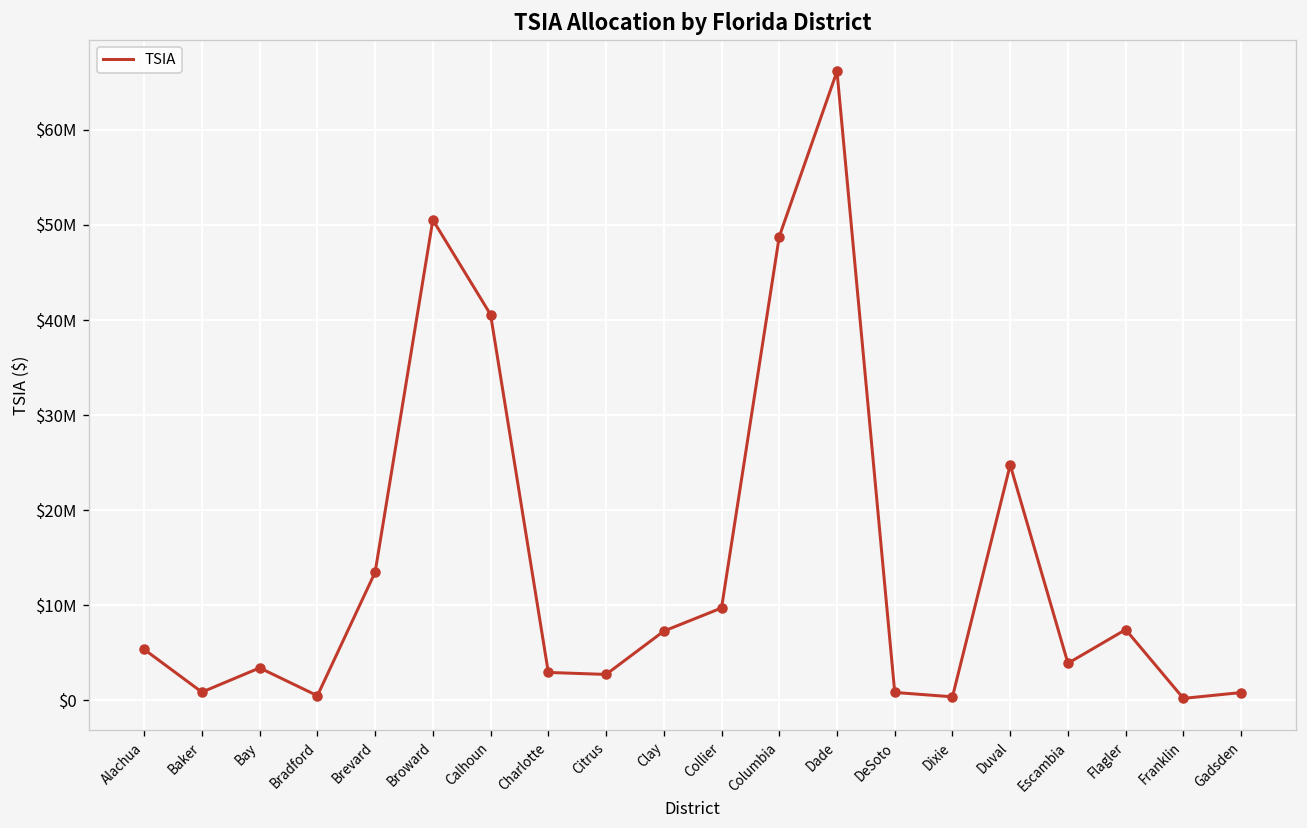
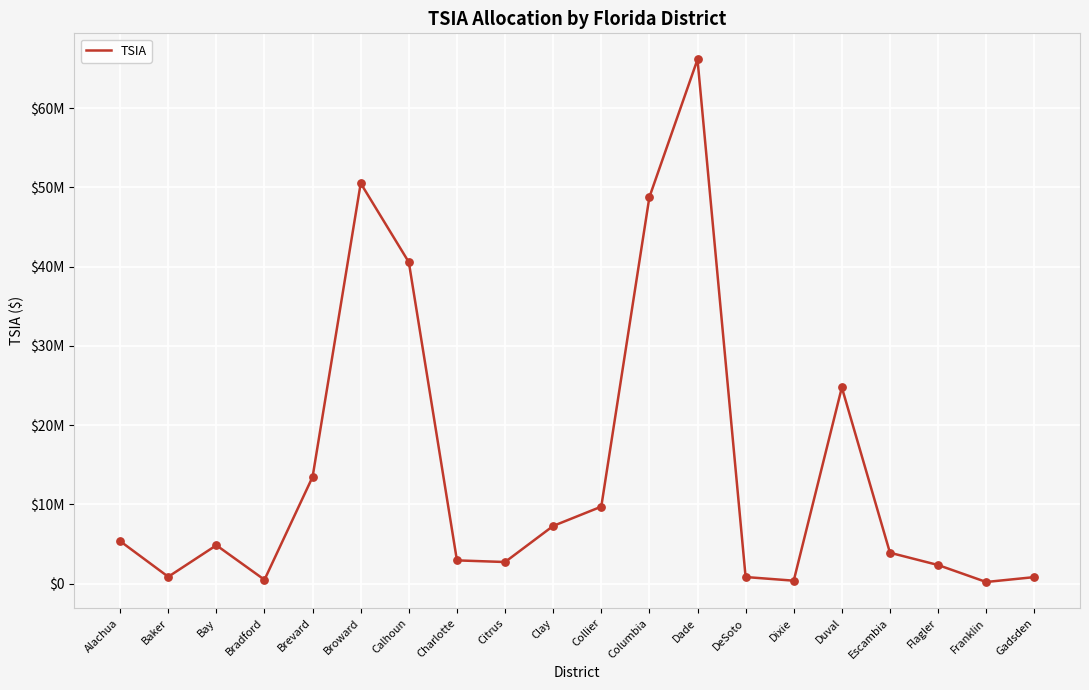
Bay: $3000000 -> $5000000
Flagler: $7000000 -> $2000000
